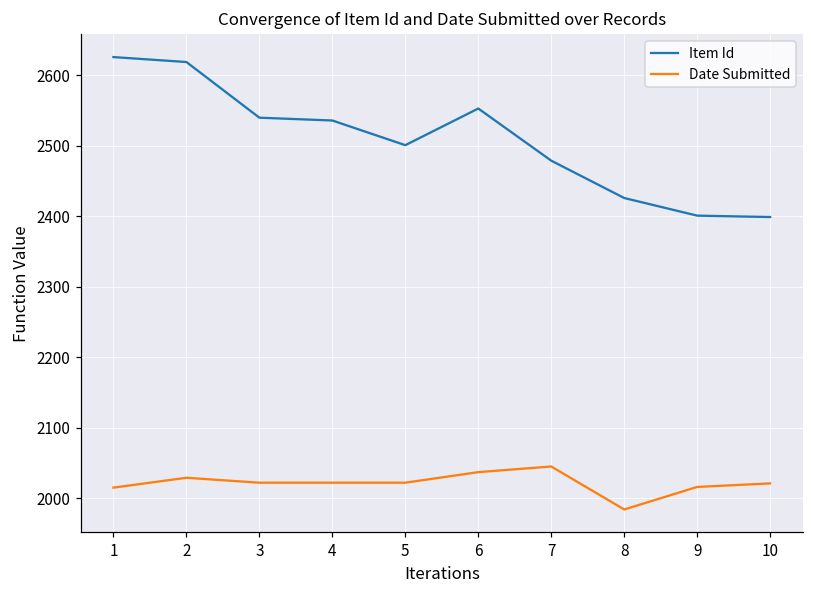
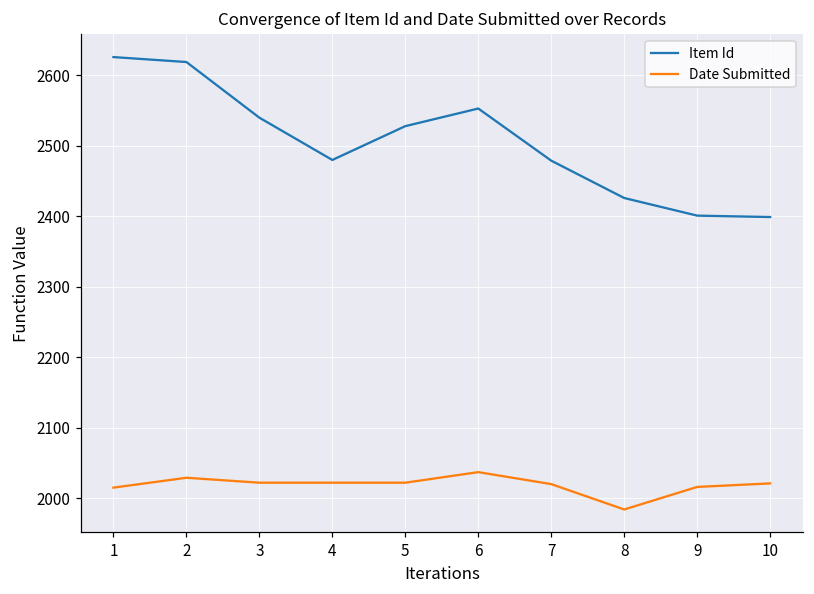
Item Id, 4: 2540 -> 2480
Item Id, 5: 2500 -> 2530
Date Submitted, 7: 2050 -> 2020
